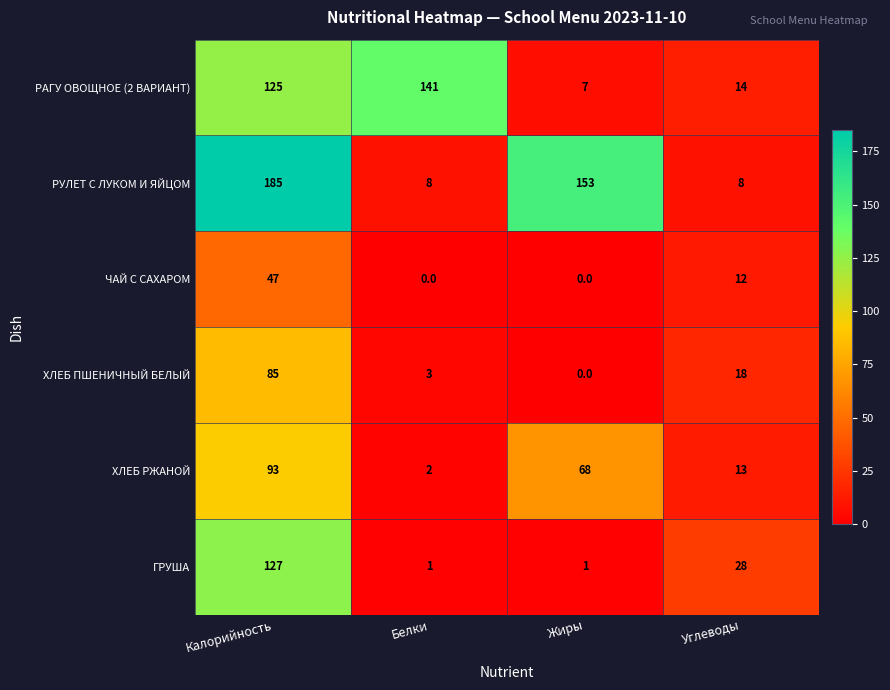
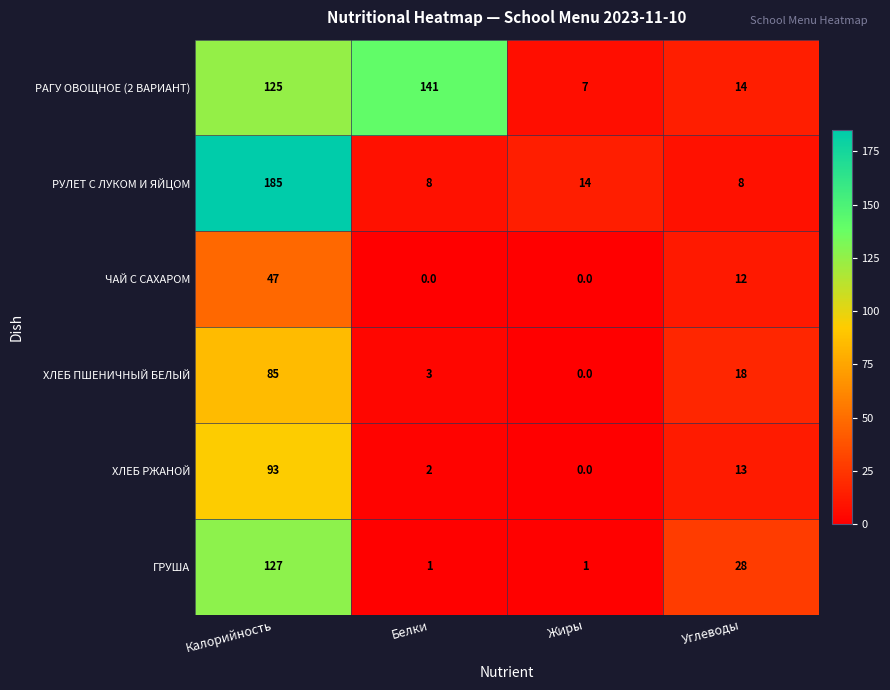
РУЛЕТ С ЛУКОМ И ЯЙЦОМ, Жиры: 153 -> 14
ХЛЕБ РЖАНОЙ, Жиры: 68 -> 0.0
